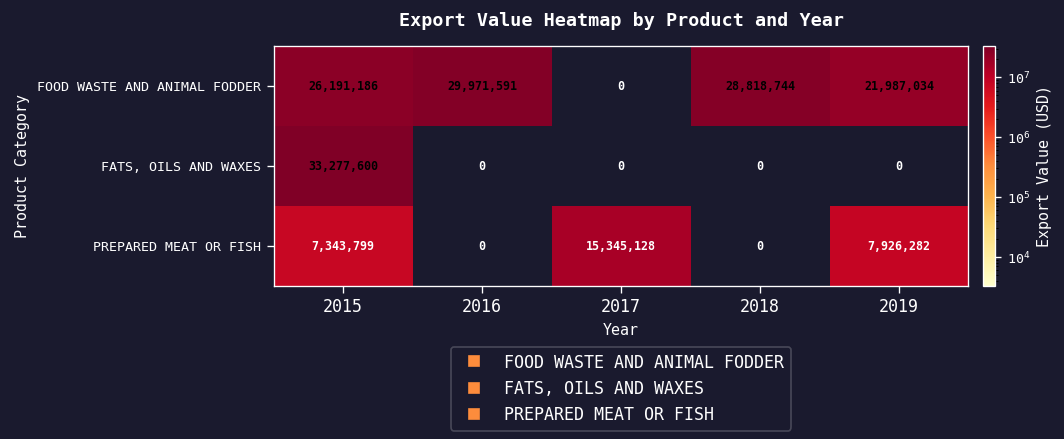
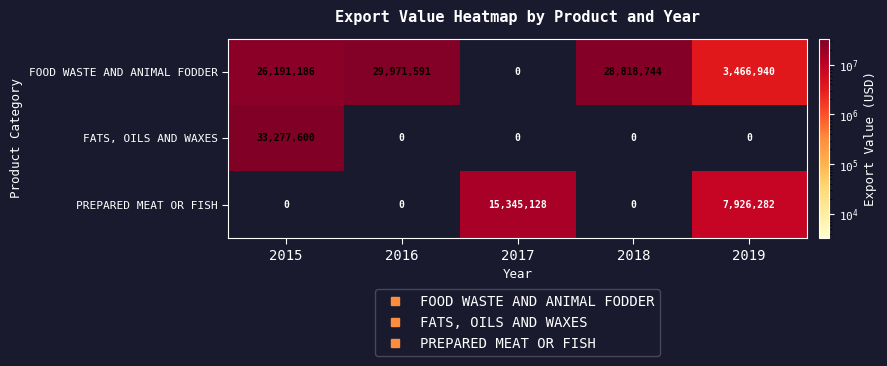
FOOD WASTE AND ANIMAL FODDER, 2019: 21,987,034 -> 3,466,940
PREPARED MEAT OR FISH, 2015: 7,343,799 -> 0
